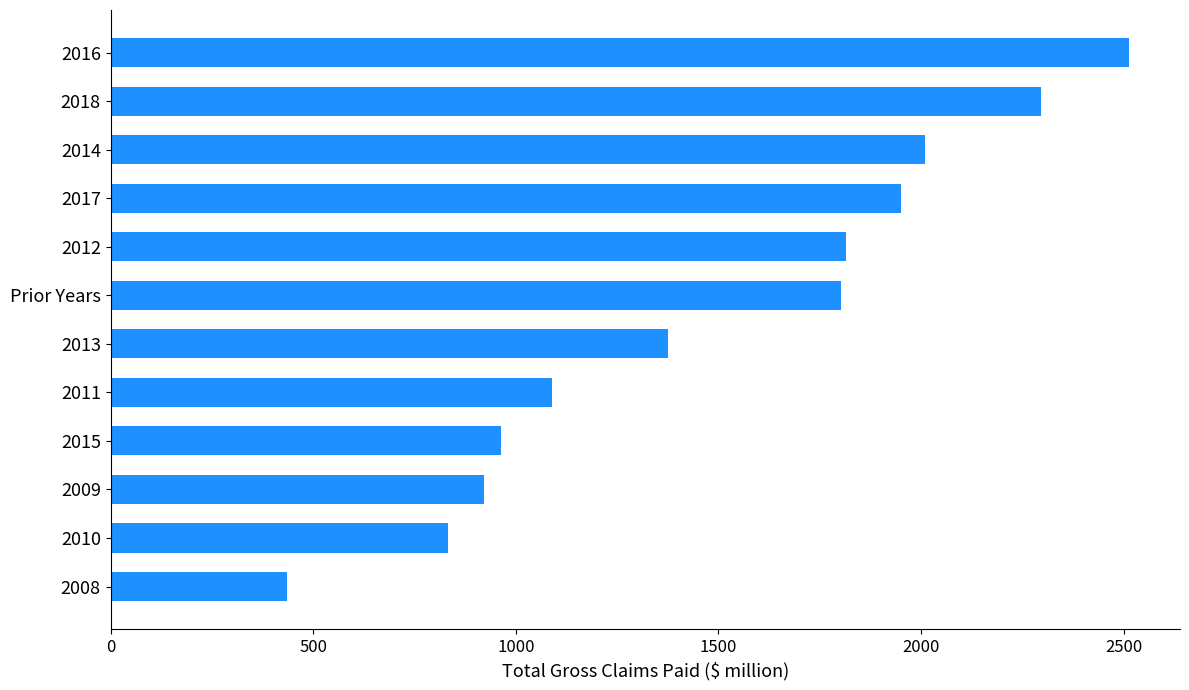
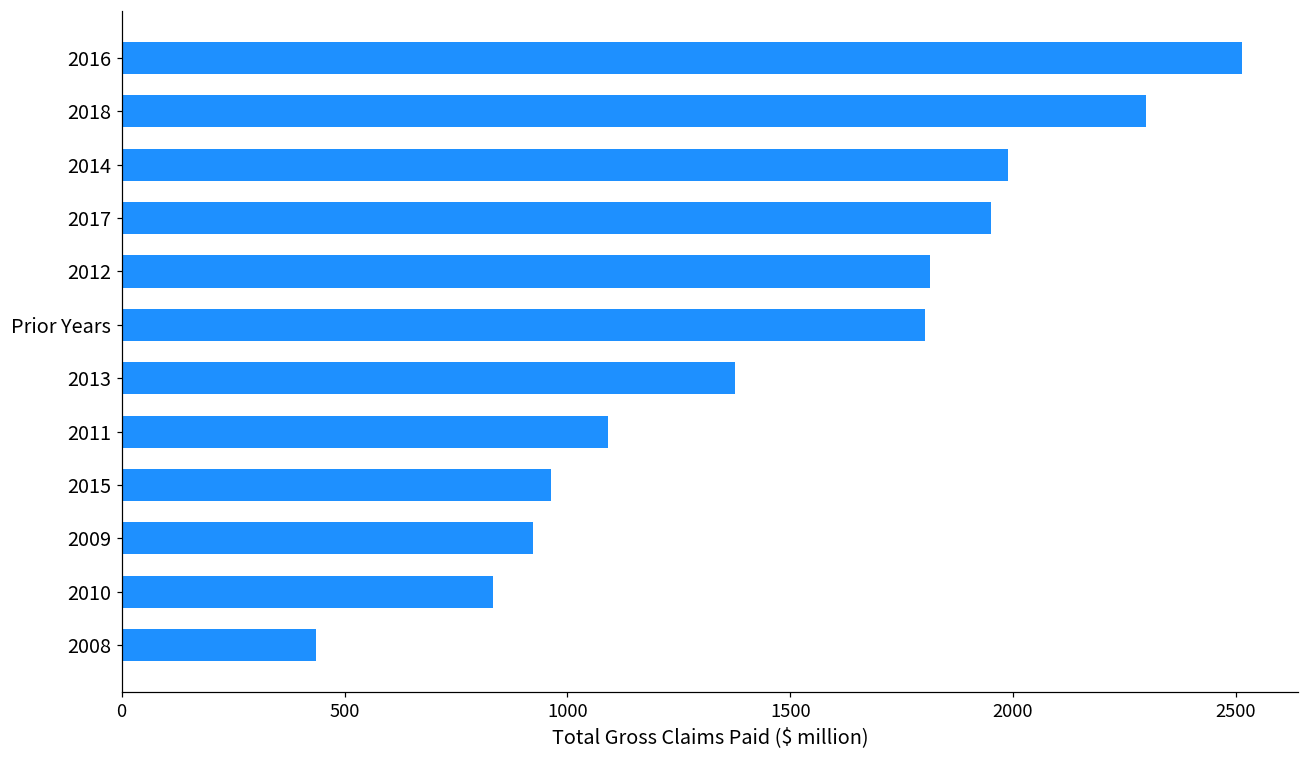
2014: 2010 -> 1990
